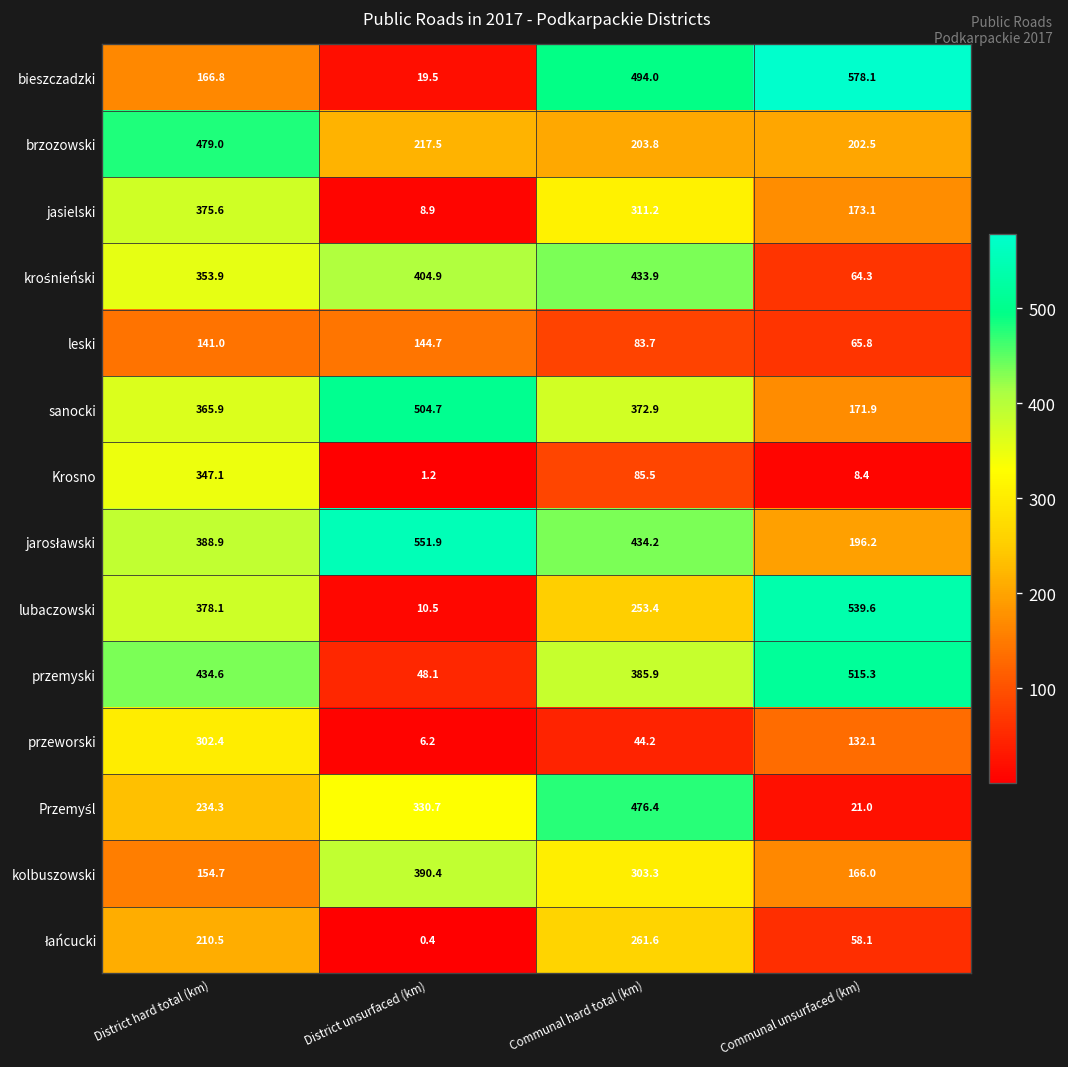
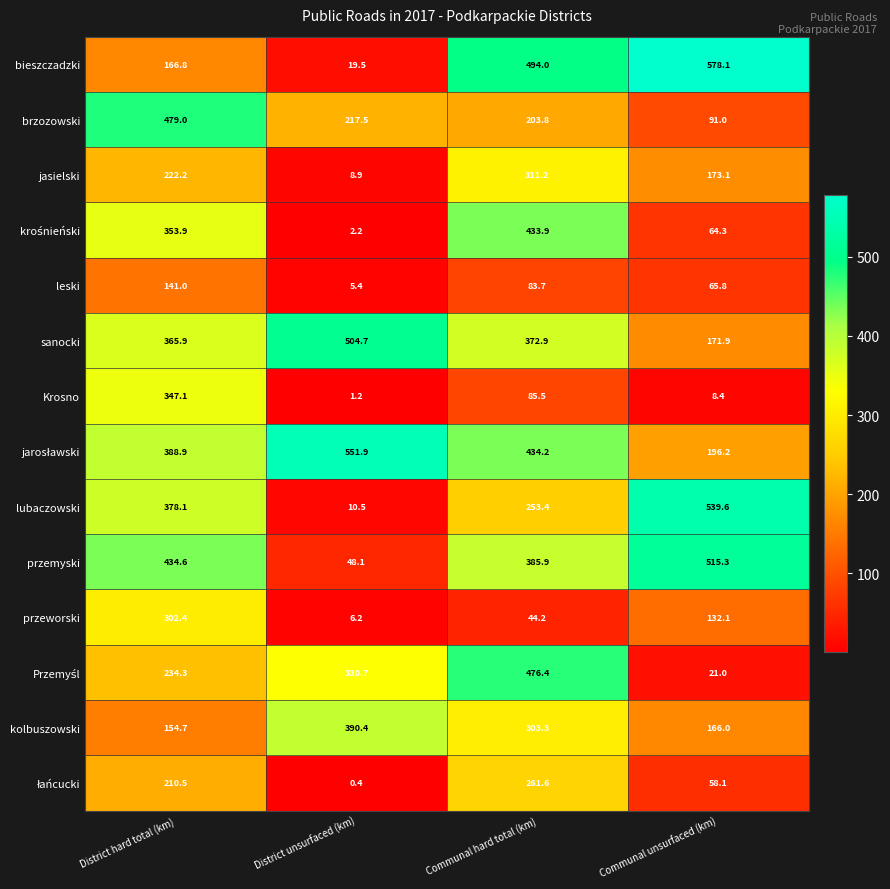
brzozowski, Communal unsurfaced (km): 202.5 -> 91.0
jasielski, District hard total (km): 375.6 -> 222.2
krośnieński, District unsurfaced (km): 404.9 -> 2.2
leski, District unsurfaced (km): 144.7 -> 5.4
